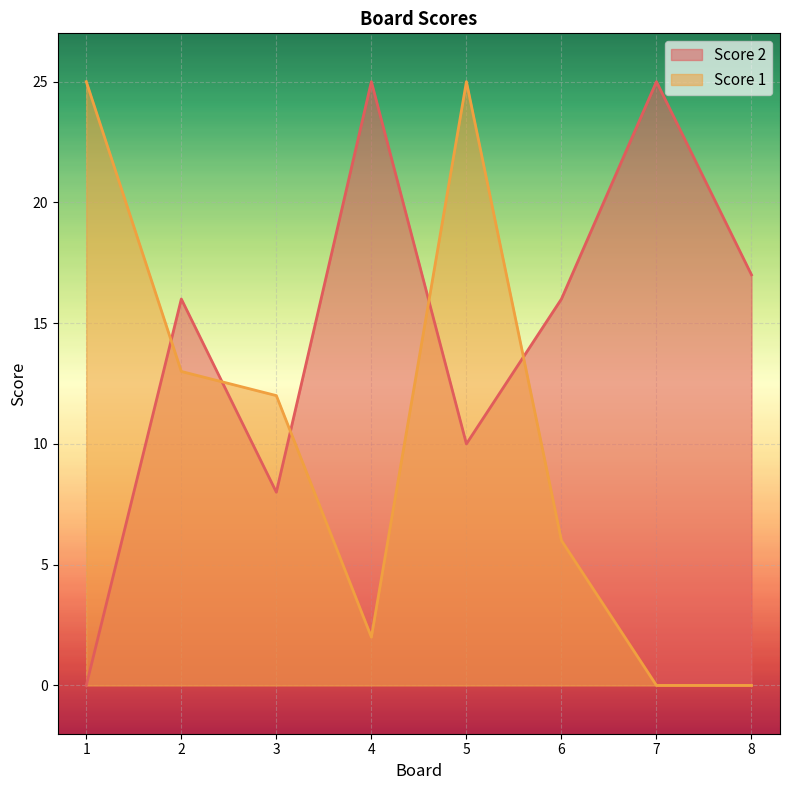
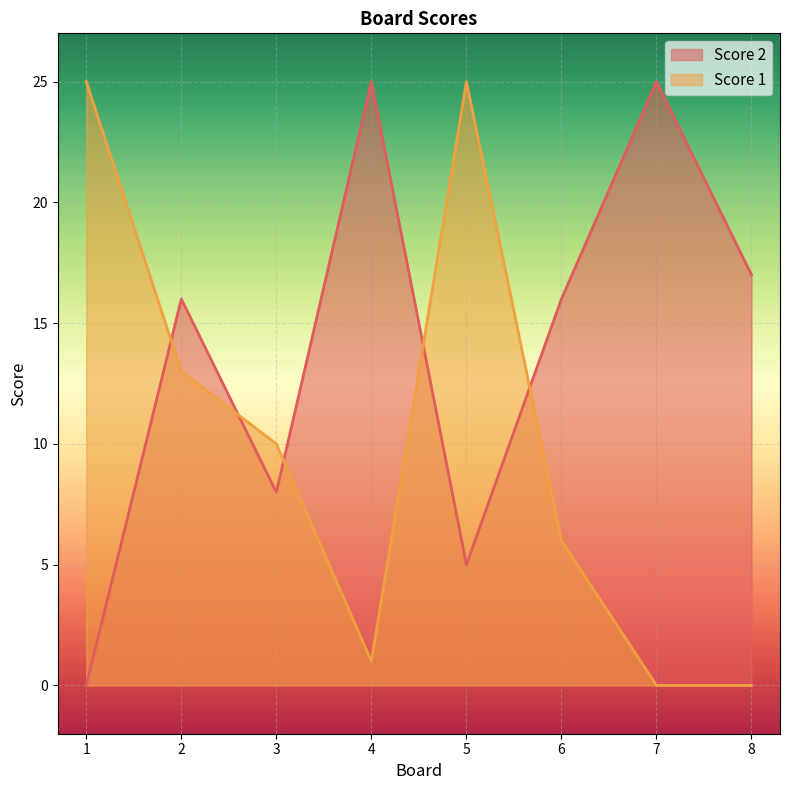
Score 1, 3: 12 -> 10
Score 1, 4: 2 -> 1
Score 2, 5: 10 -> 5
